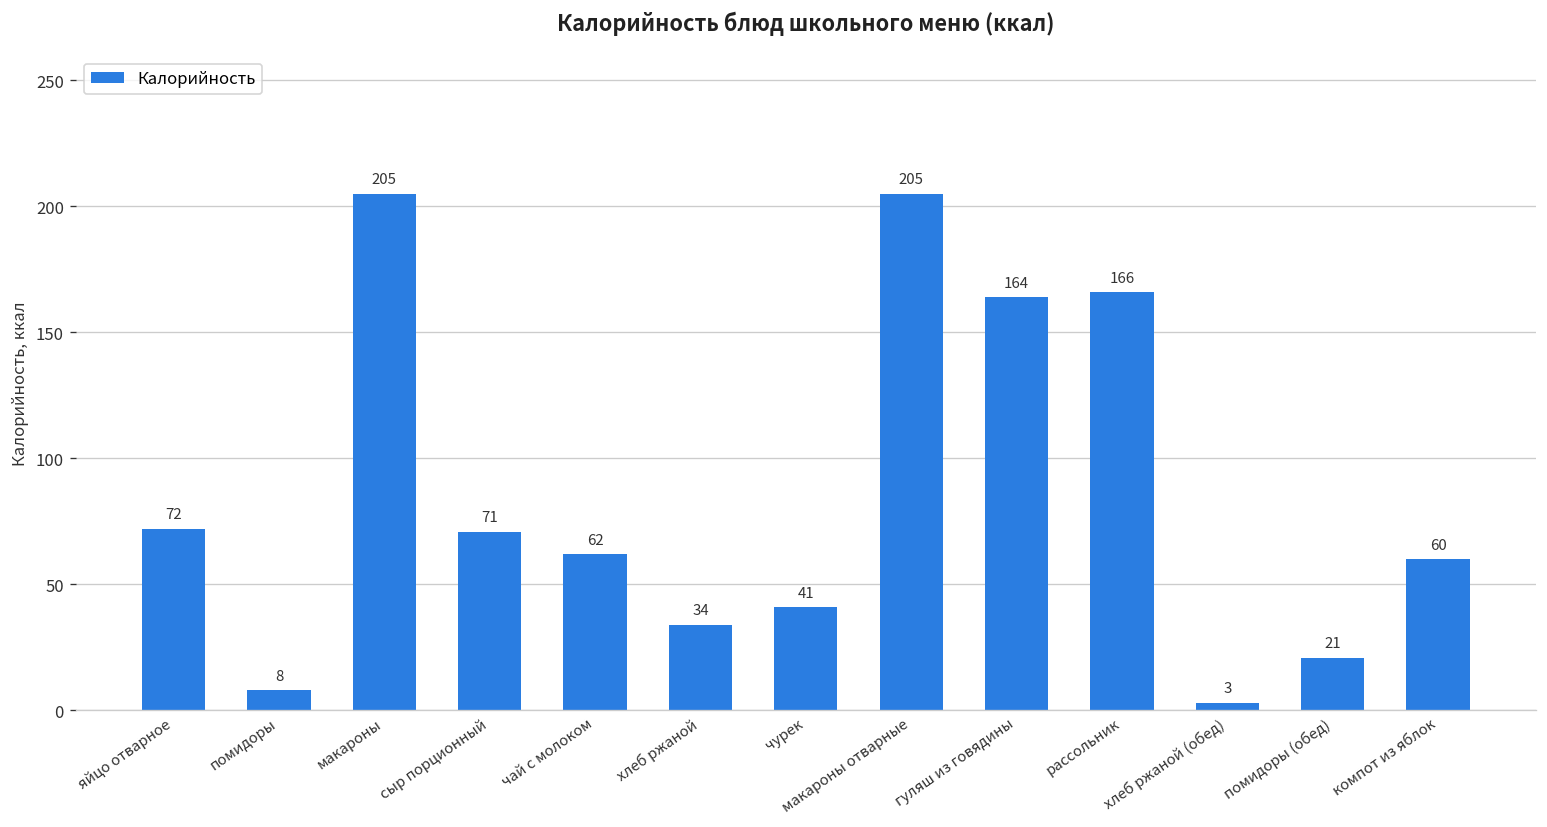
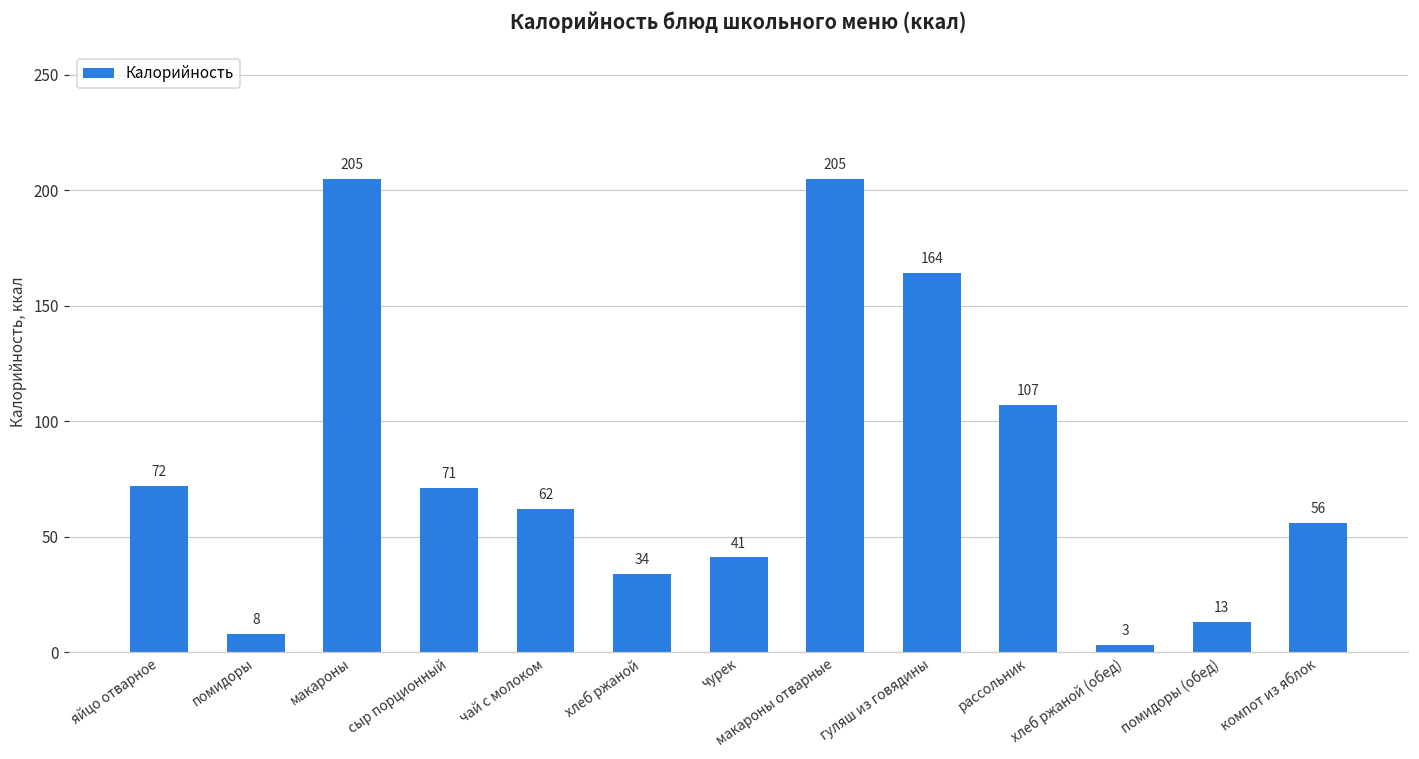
рассольник: 166 -> 107
помидоры (обед): 21 -> 13
компот из яблок: 60 -> 56
